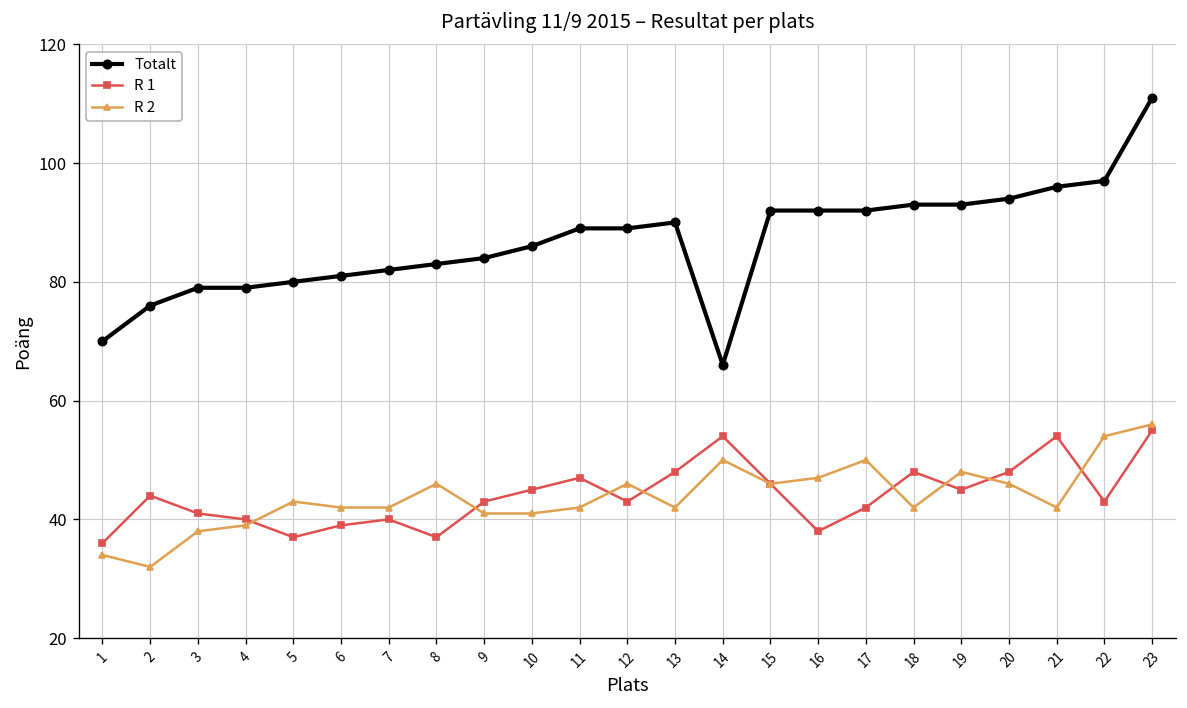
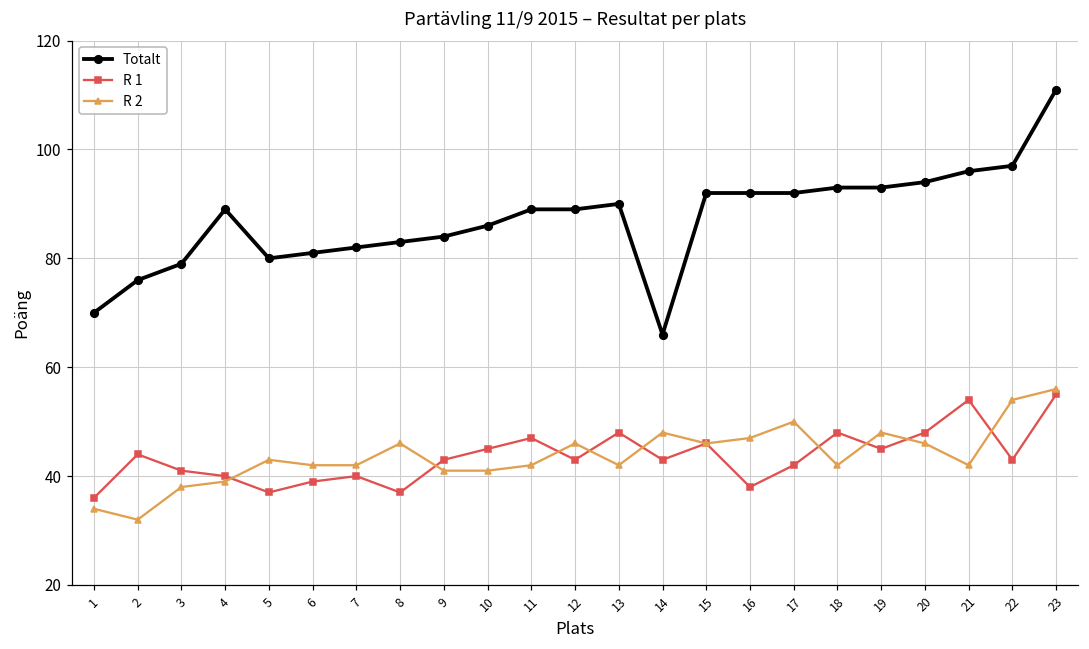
Totalt, 4: 79 -> 89
R 1, 14: 54 -> 43
R 2, 14: 50 -> 48
